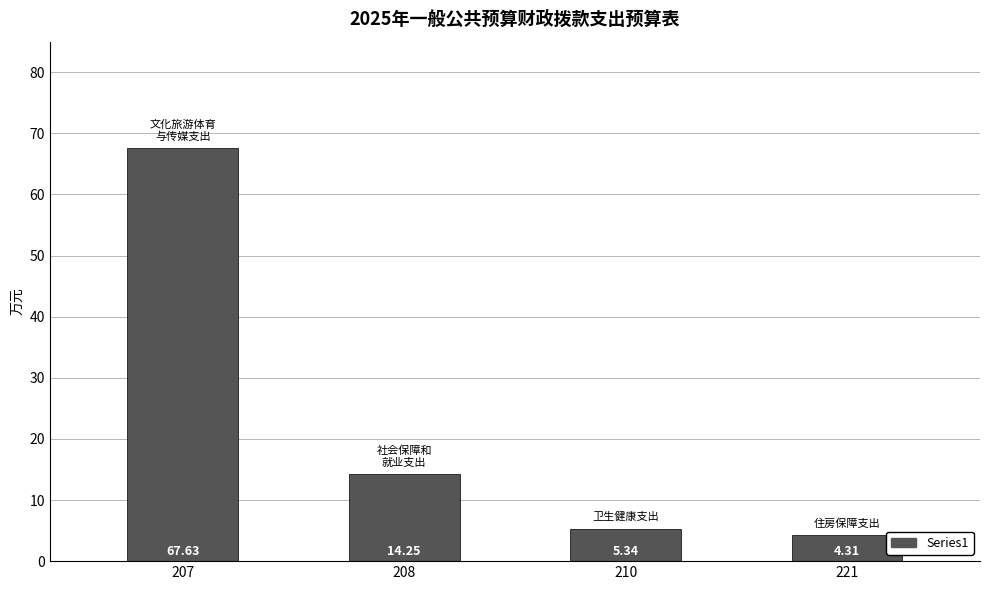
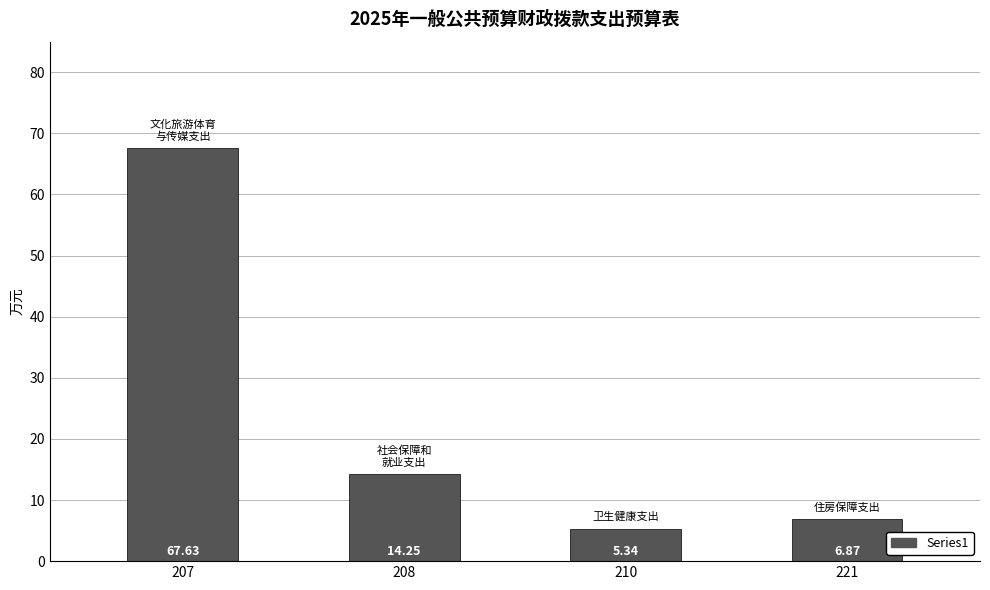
221: 4.31 -> 6.87
